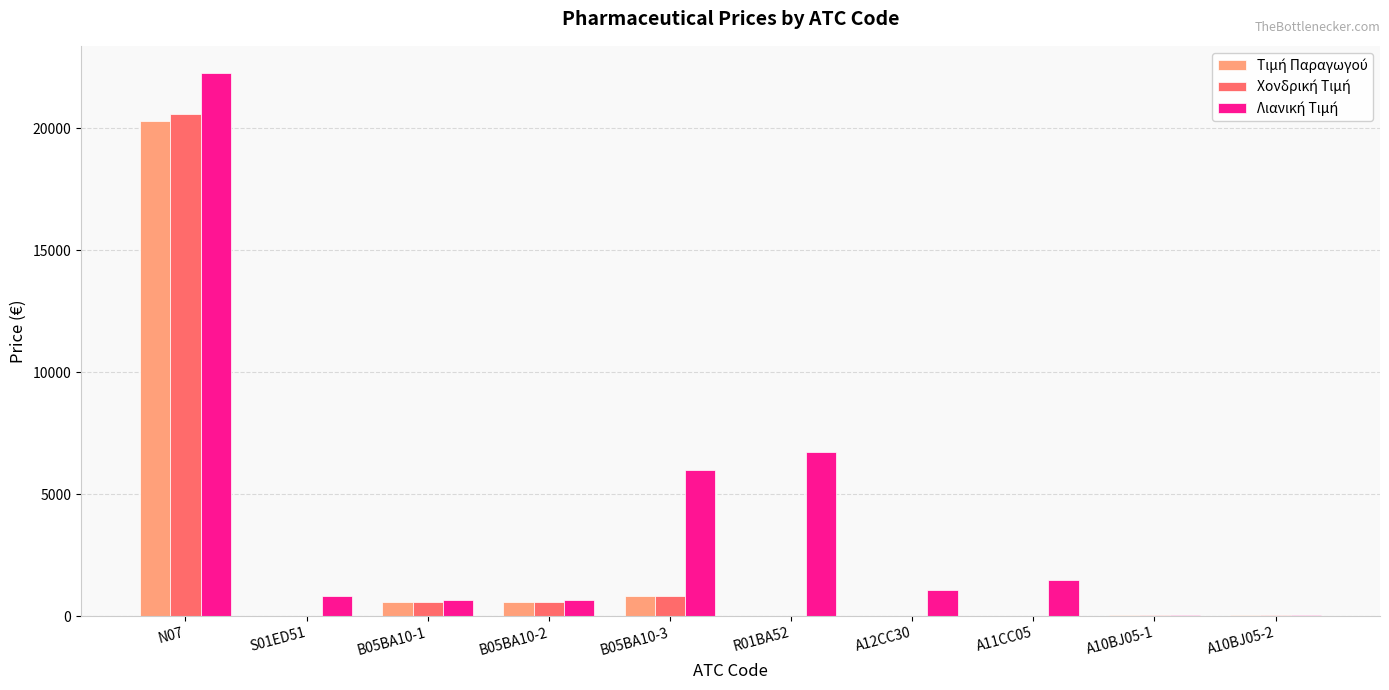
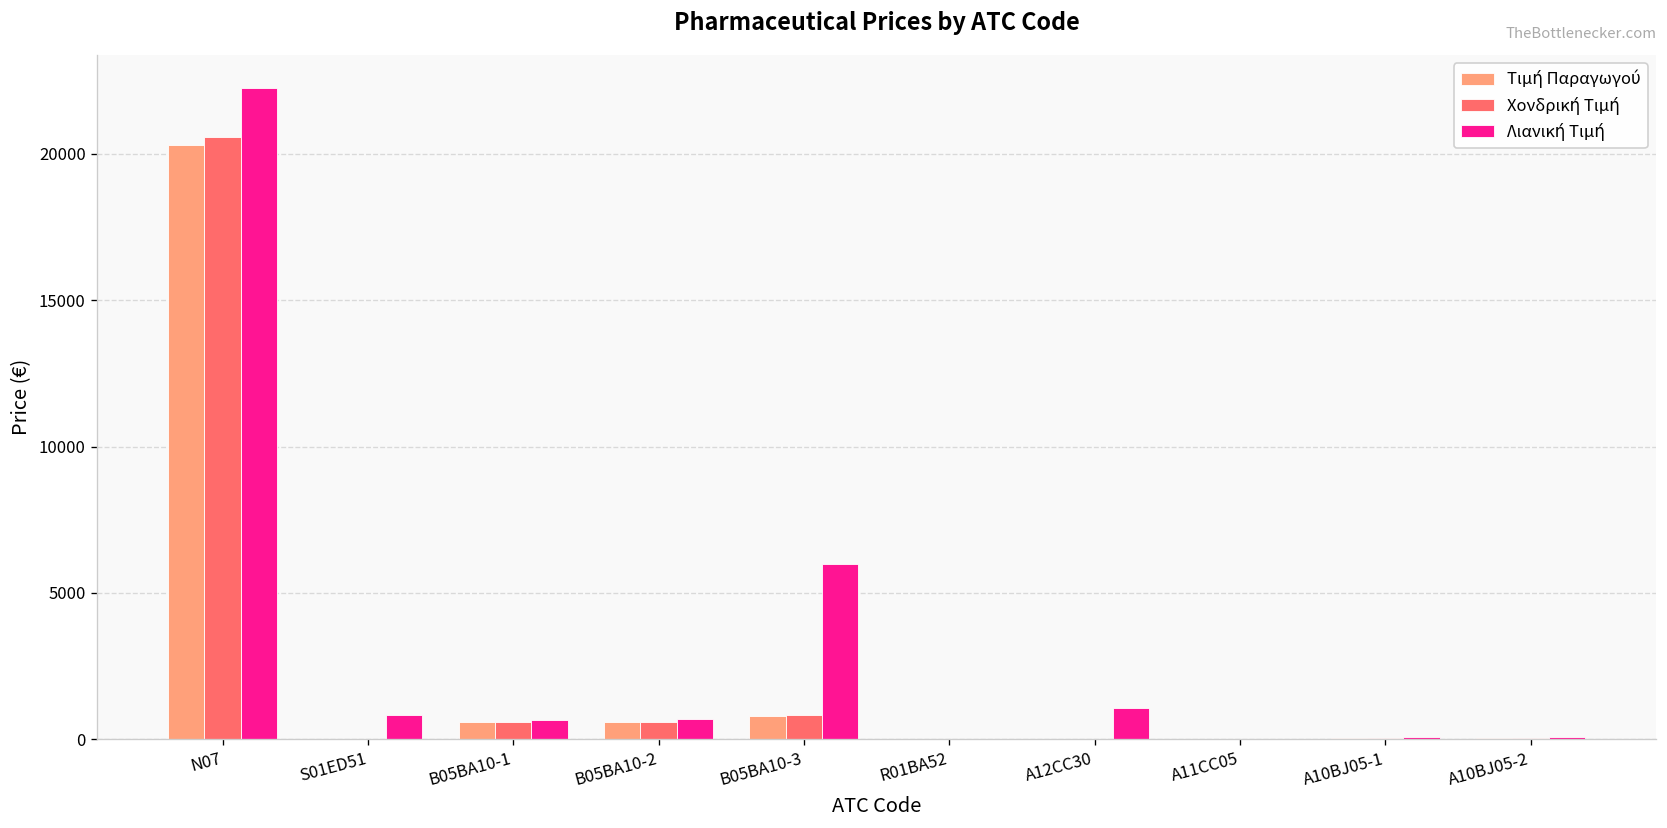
Λιανική Τιμή, R01BA52: 6700 -> 0
Λιανική Τιμή, A11CC05: 1500 -> 0
